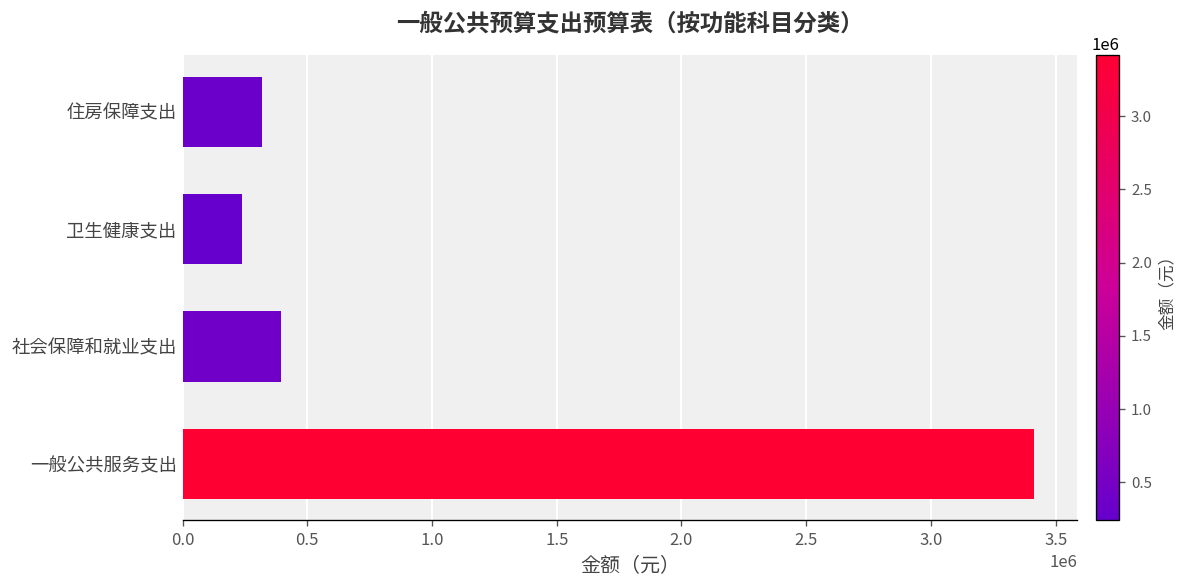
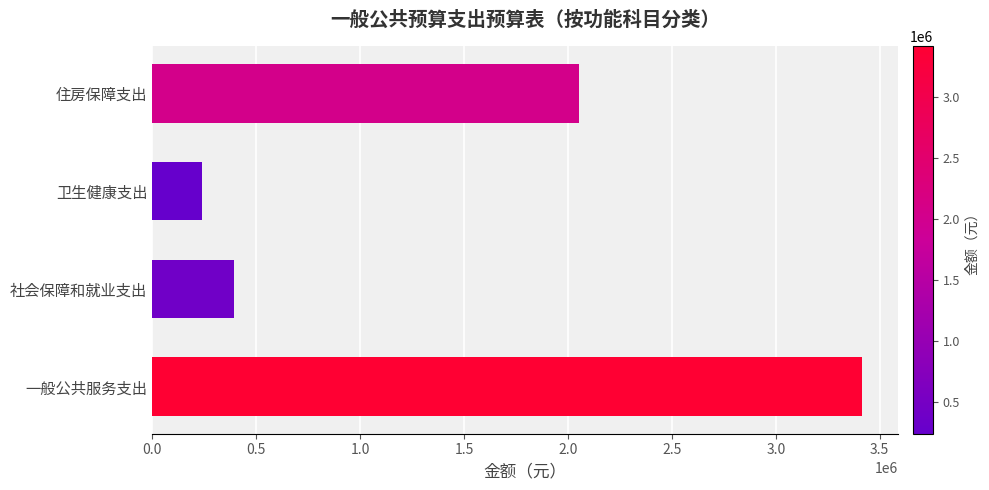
住房保障支出: 320000 -> 2050000
